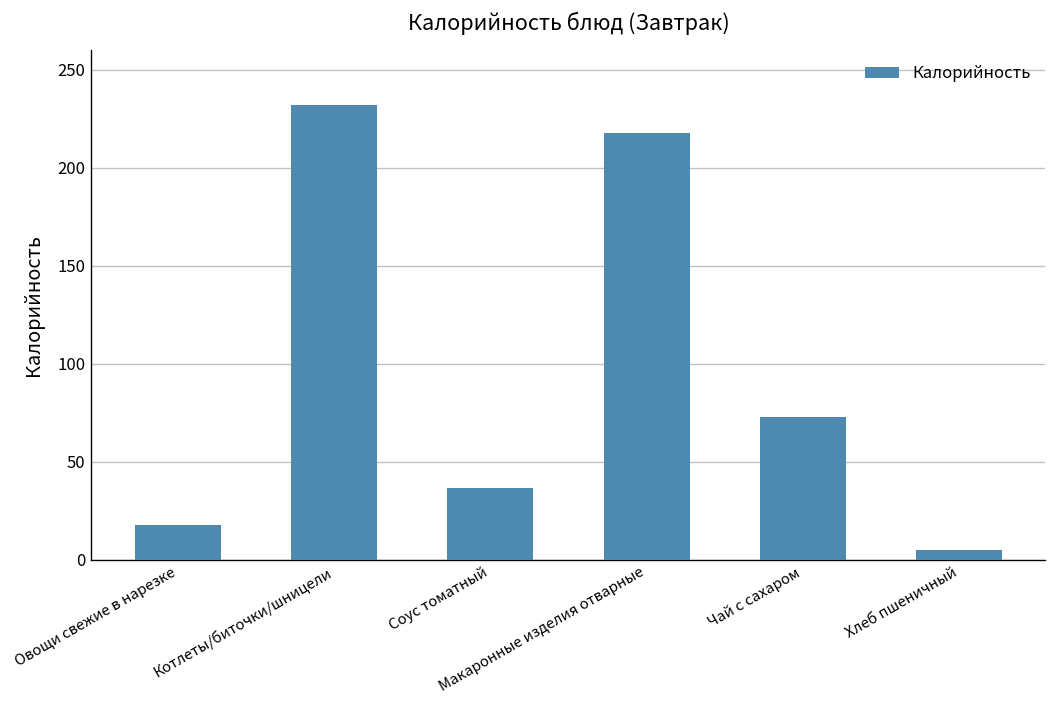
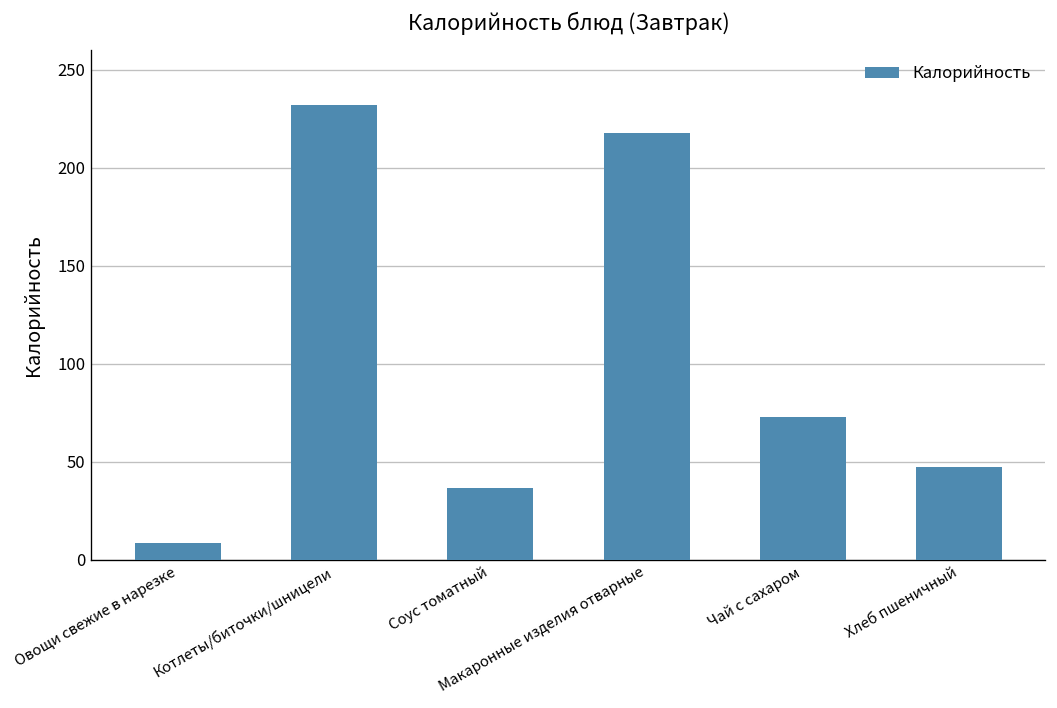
Овощи свежие в нарезке: 18 -> 8
Хлеб пшеничный: 5 -> 47
